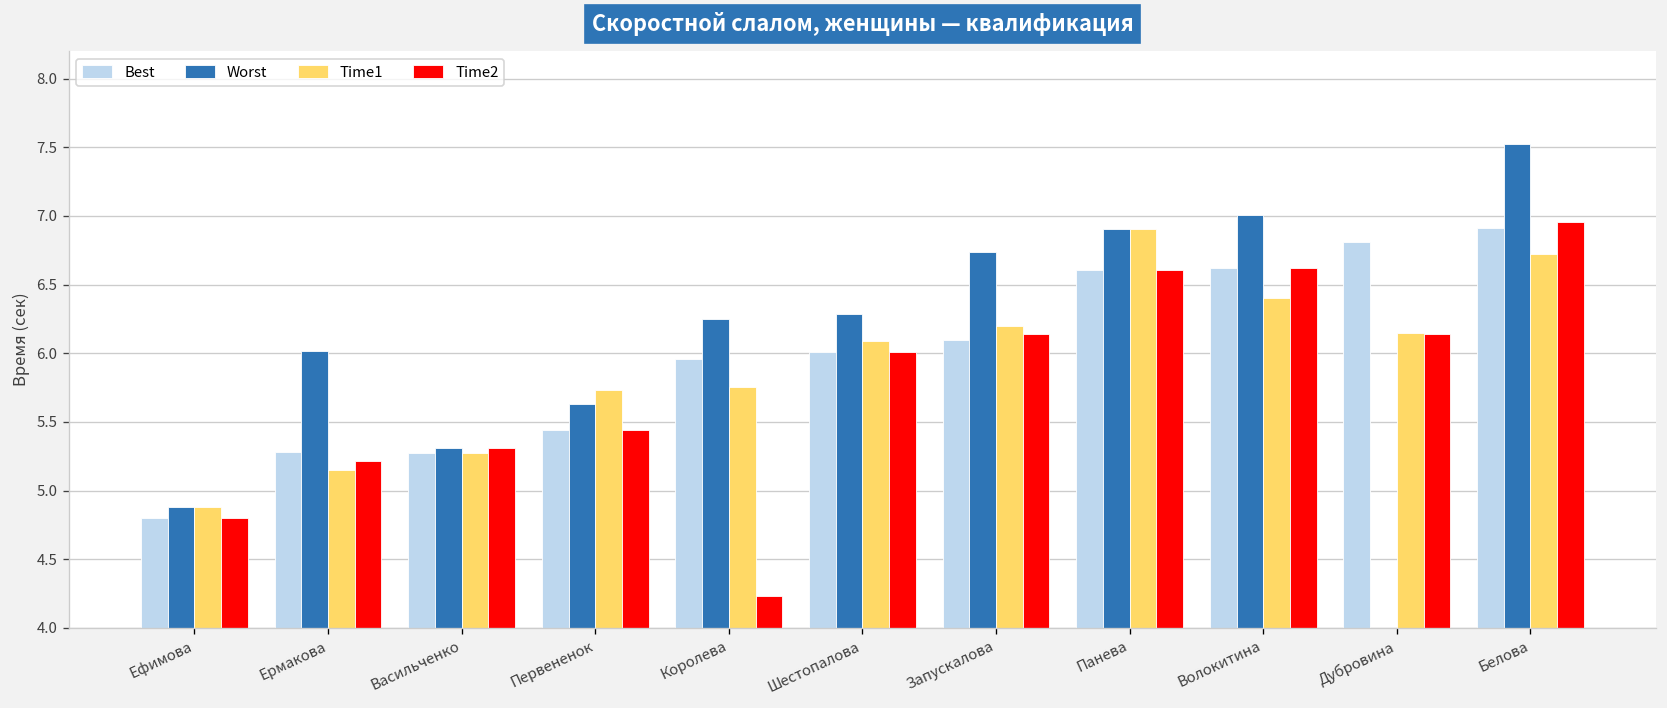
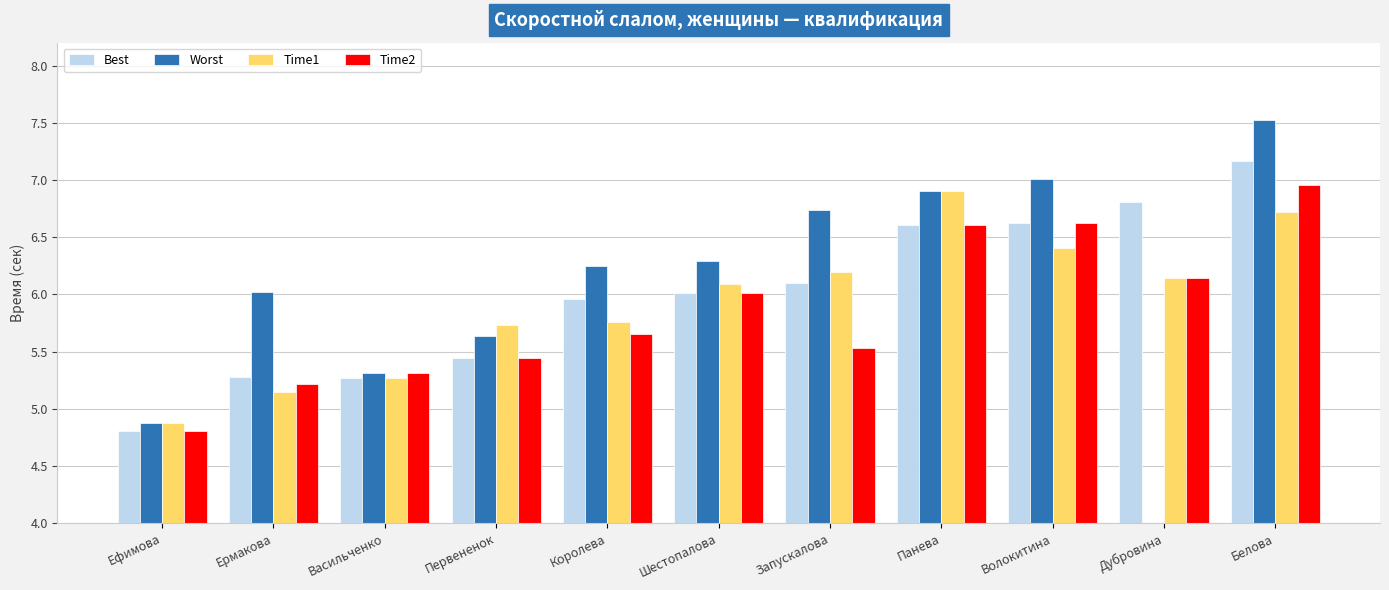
Time2, Королева: 4.23 -> 5.65
Time2, Запускалова: 6.14 -> 5.53
Best, Белова: 6.91 -> 7.17
